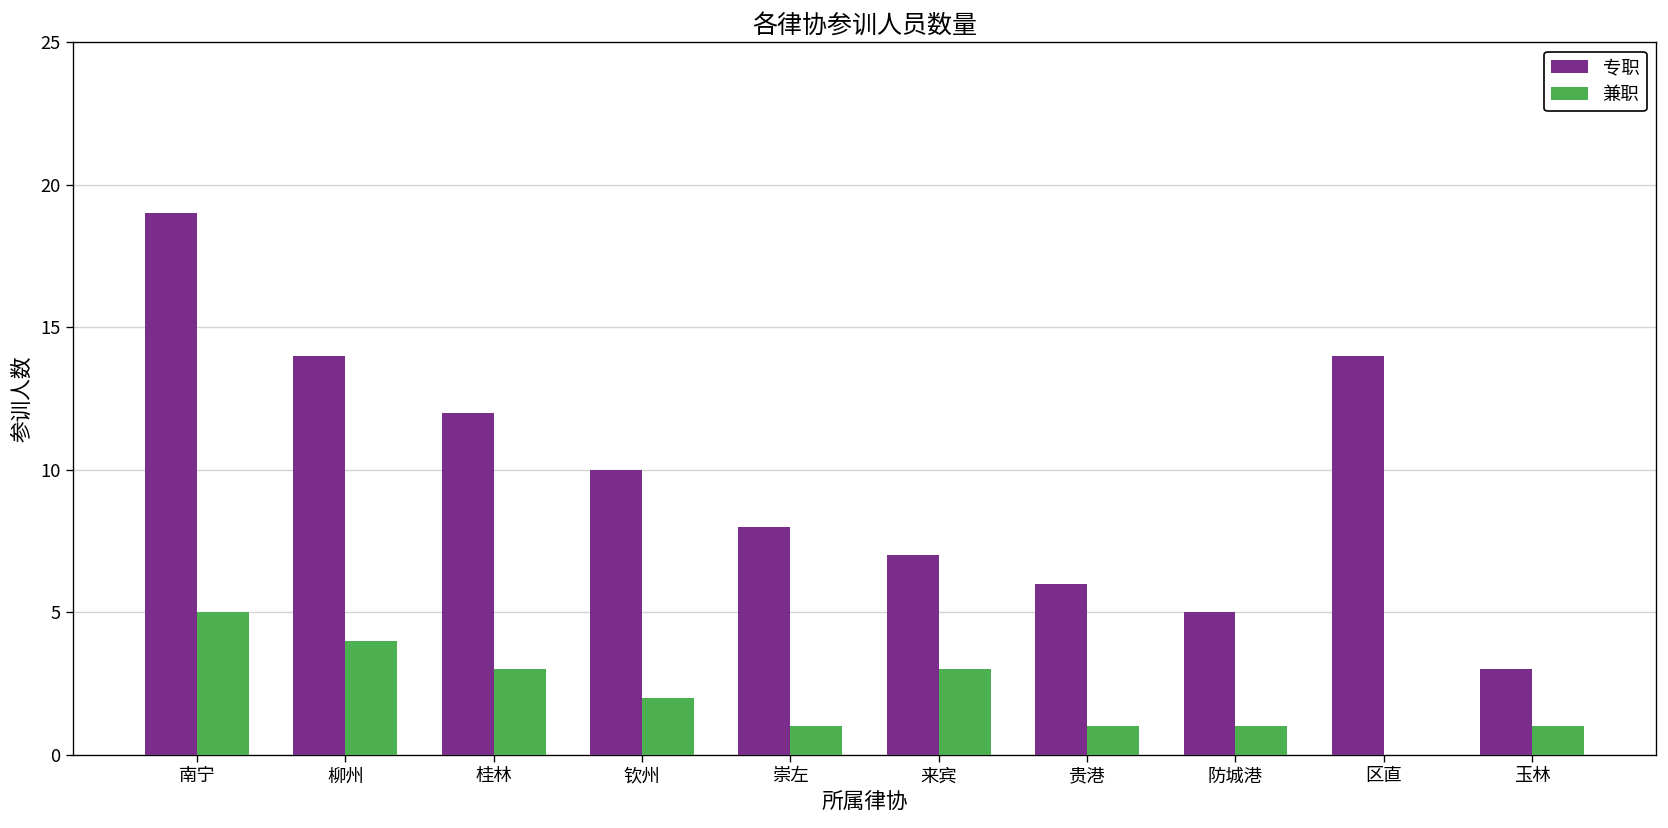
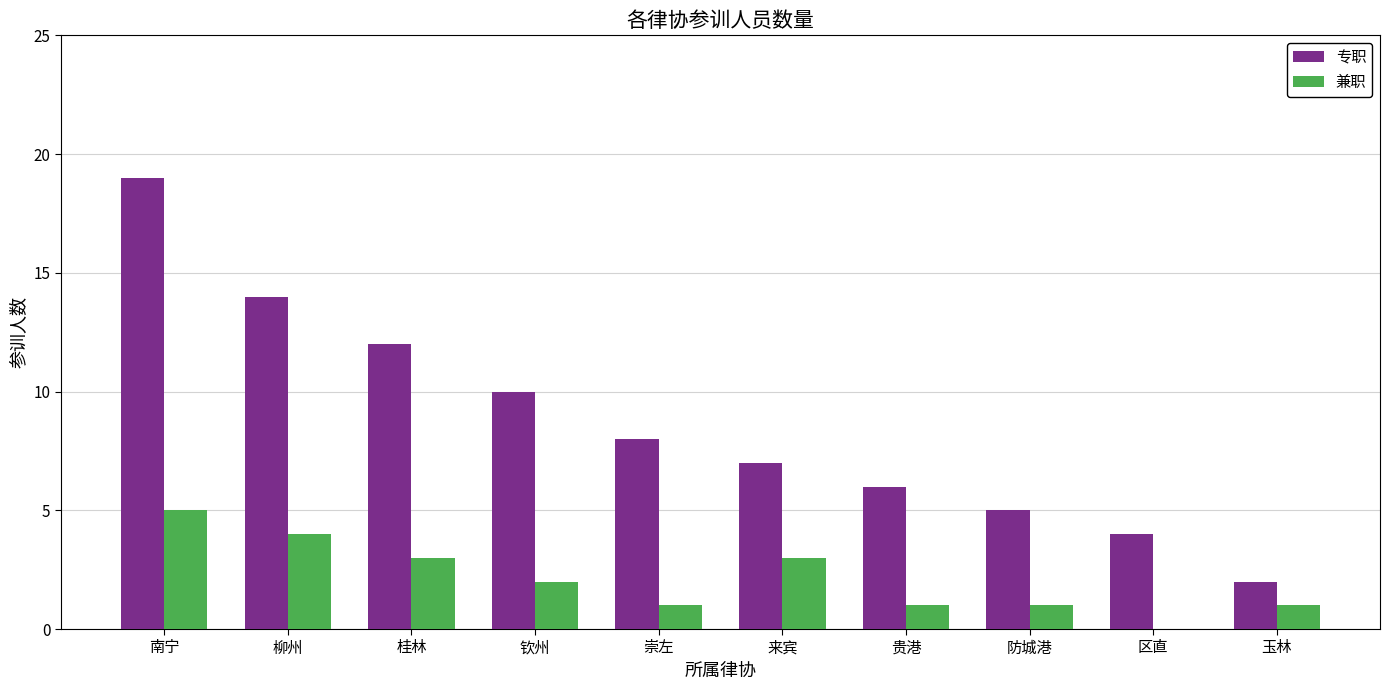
专职, 区直: 14 -> 4
专职, 玉林: 3 -> 2
